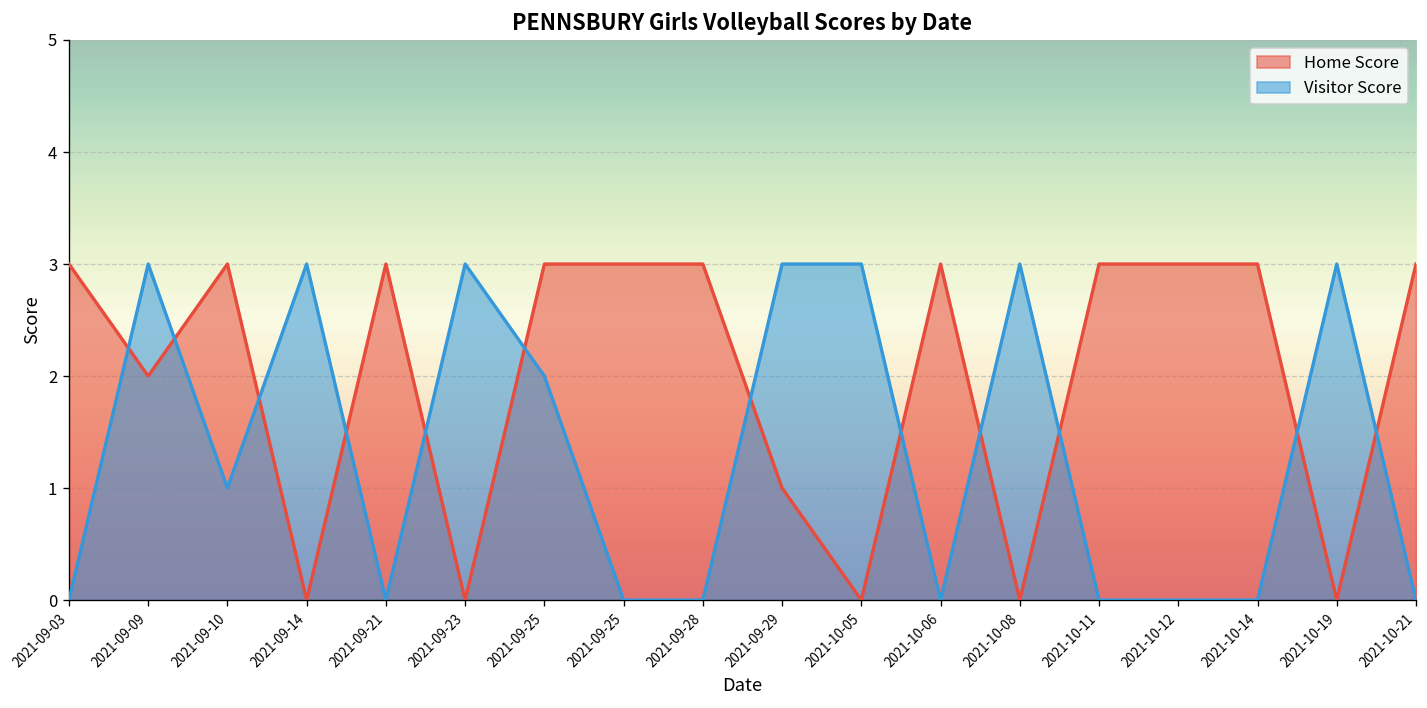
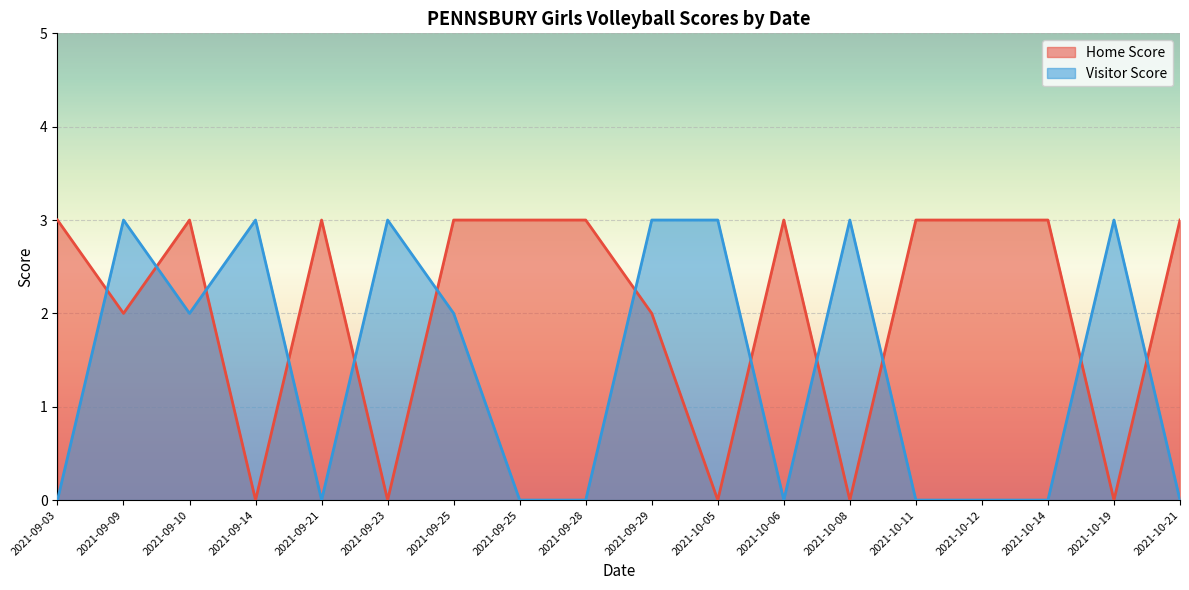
Visitor Score, 2021-09-10: 1 -> 2
Home Score, 2021-09-29: 1 -> 2
